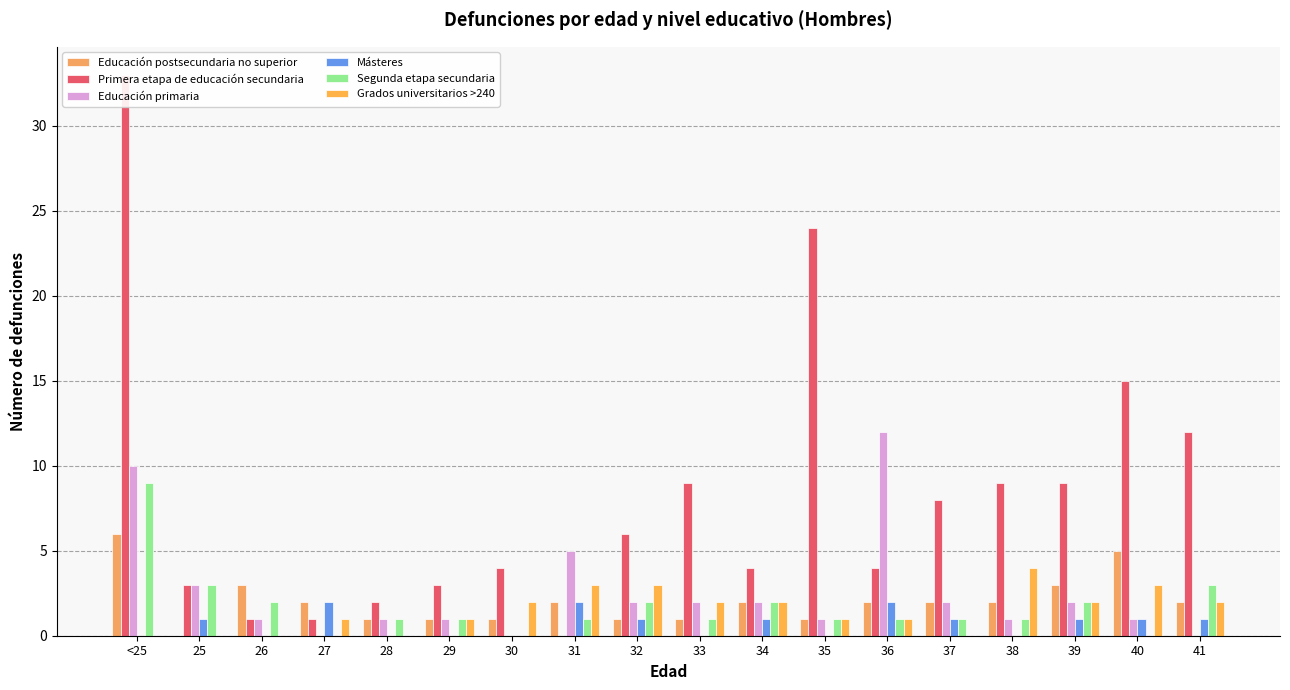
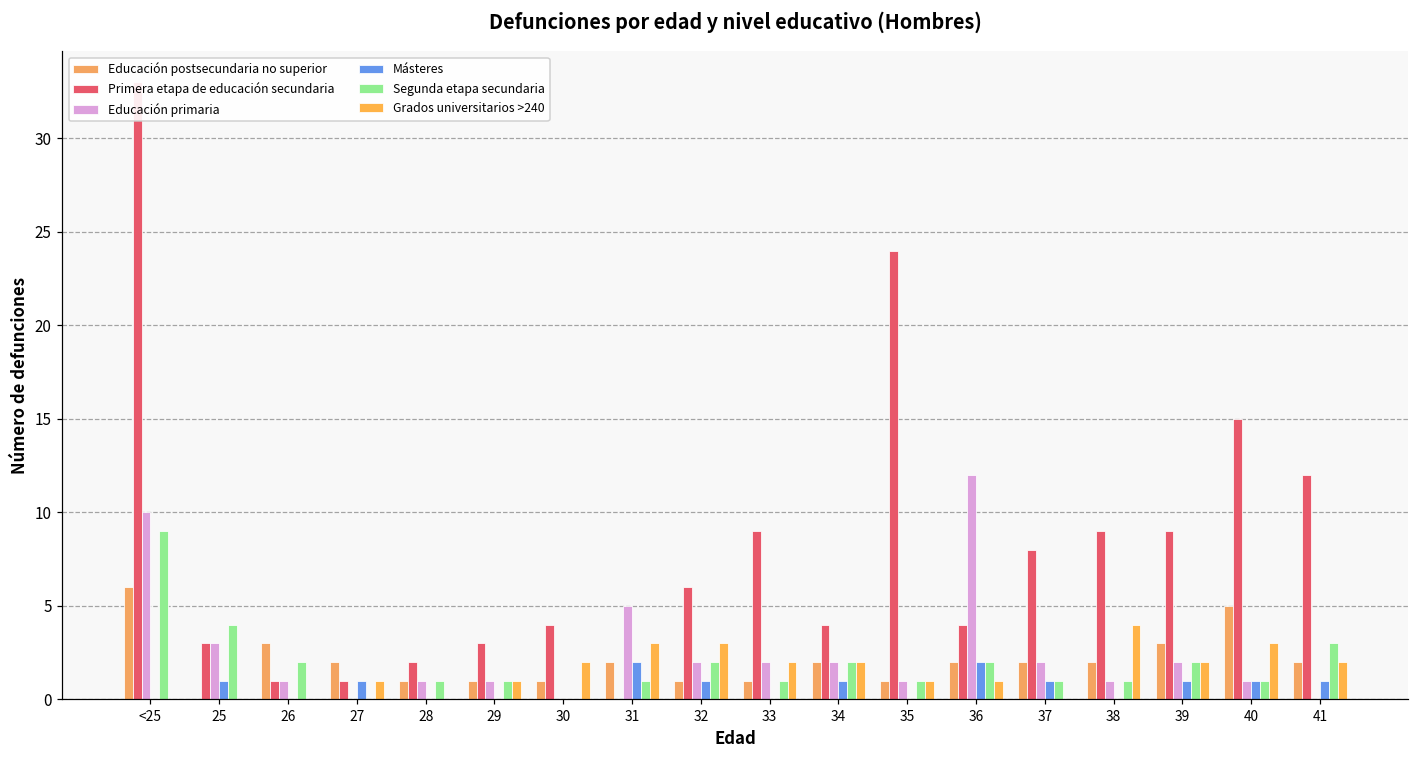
Segunda etapa secundaria, 25: 3 -> 4
Másteres, 27: 2 -> 1
Segunda etapa secundaria, 36: 1 -> 2
Segunda etapa secundaria, 40: 0 -> 1
